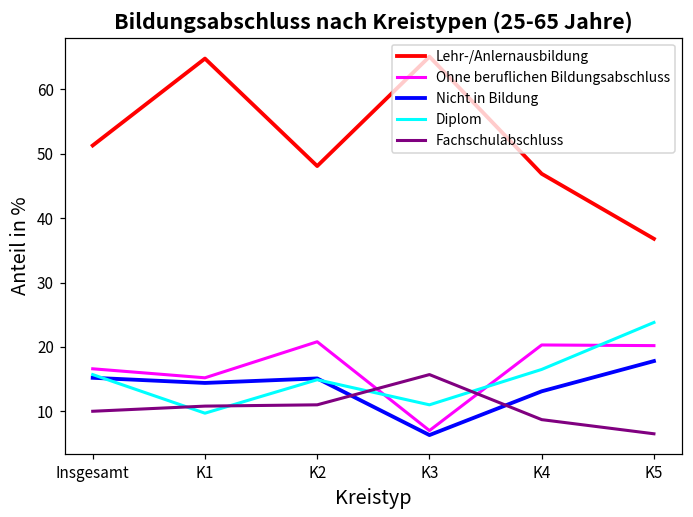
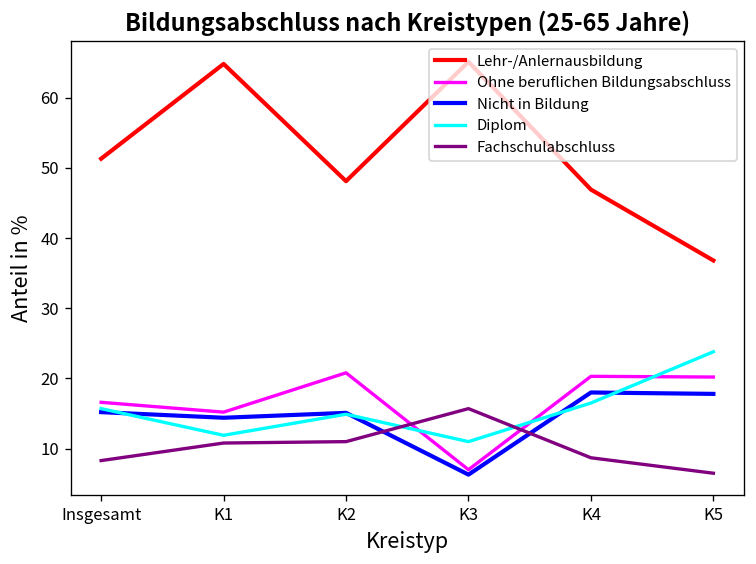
Fachschulabschluss, Insgesamt: 10 -> 8
Diplom, K1: 10 -> 12
Nicht in Bildung, K4: 13 -> 18
